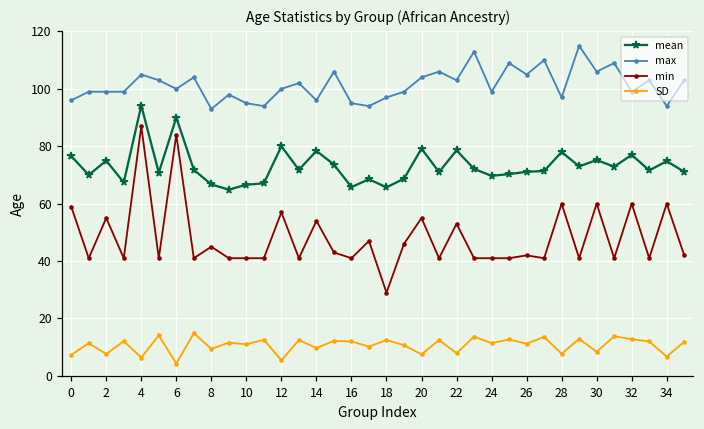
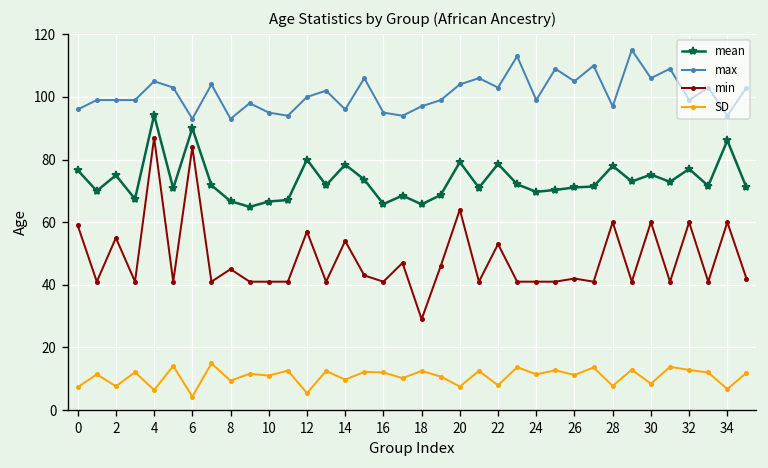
max, 6: 100 -> 93
min, 20: 55 -> 64
mean, 34: 75 -> 86
